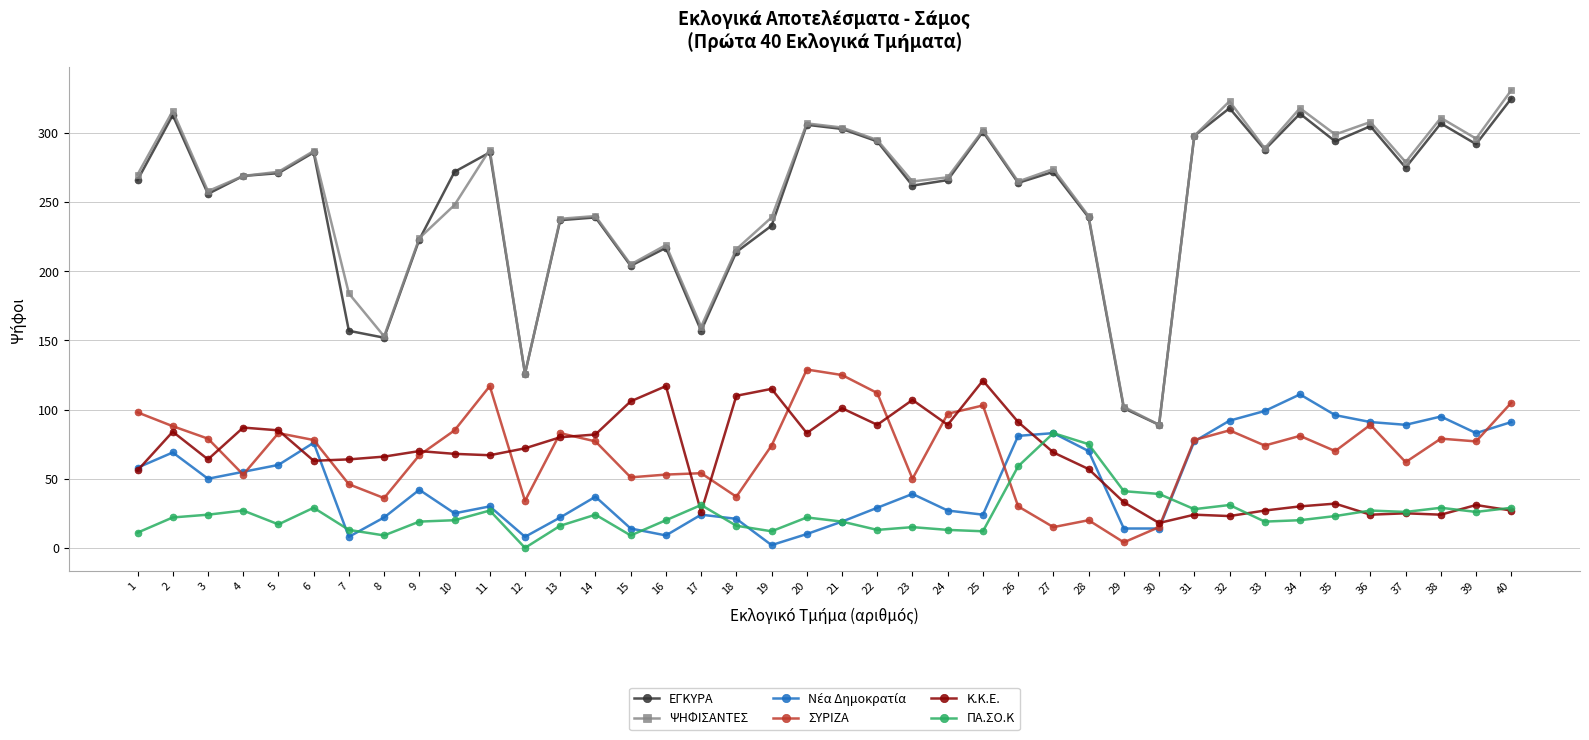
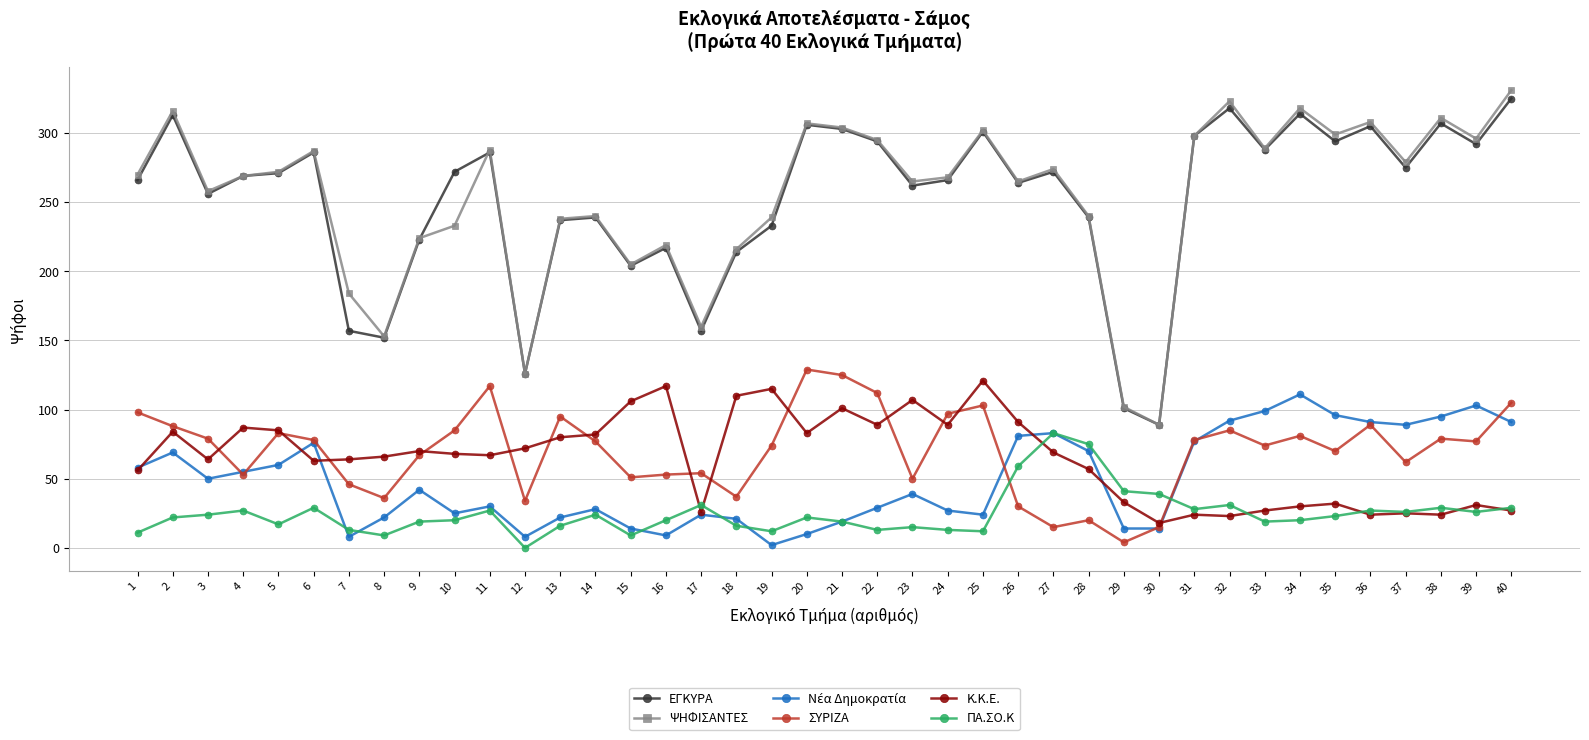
ΨΗΦΙΣΑΝΤΕΣ, 10: 248 -> 233
ΣΥΡΙΖΑ, 13: 83 -> 95
Νέα Δημοκρατία, 14: 37 -> 28
Νέα Δημοκρατία, 39: 83 -> 103
